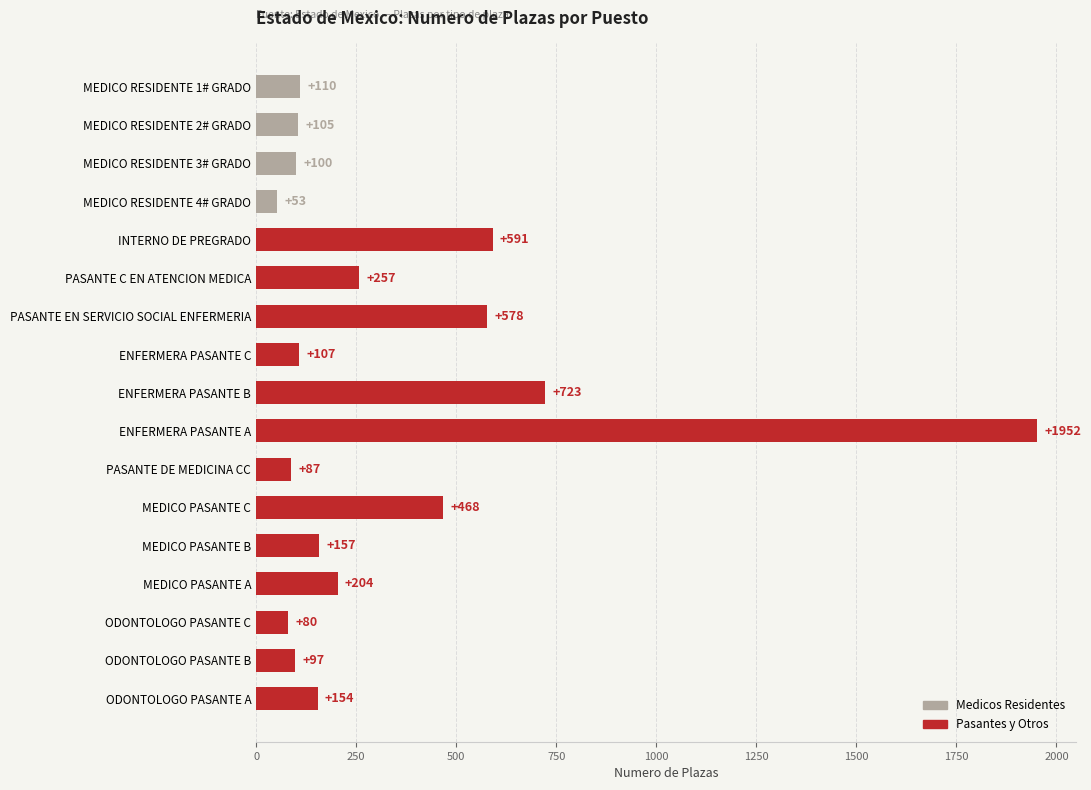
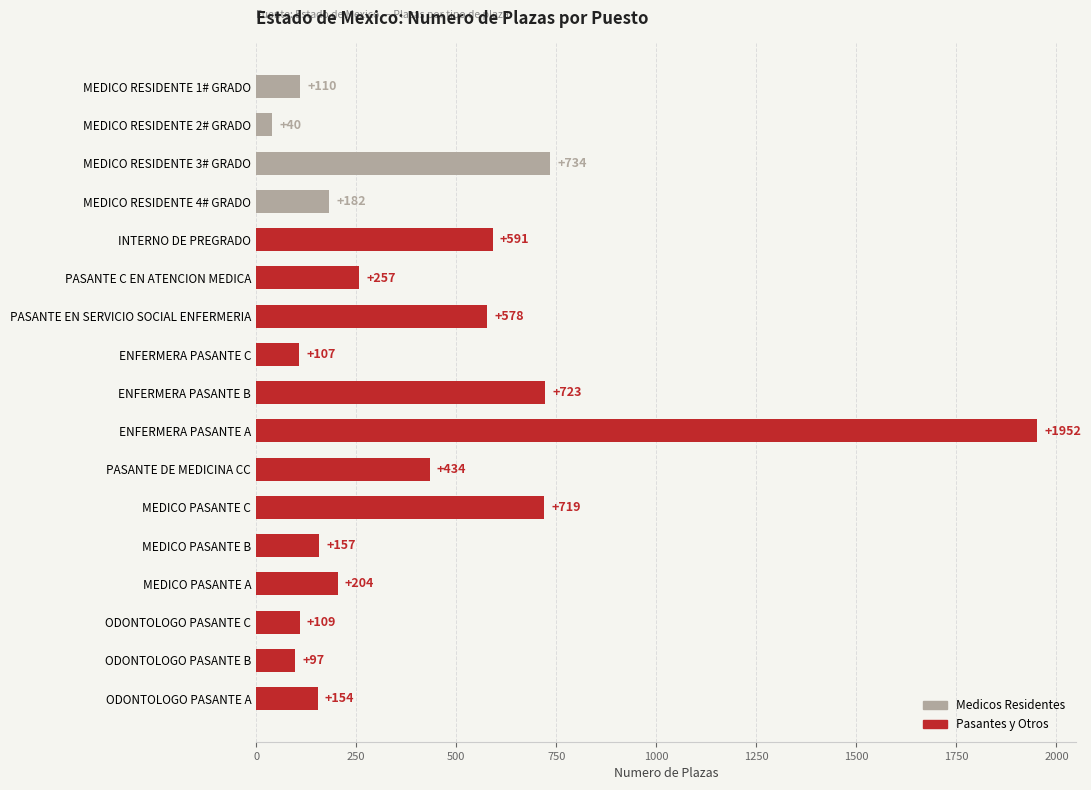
MEDICO RESIDENTE 2# GRADO: +105 -> +40
MEDICO RESIDENTE 3# GRADO: +100 -> +734
MEDICO RESIDENTE 4# GRADO: +53 -> +182
PASANTE DE MEDICINA CC: +87 -> +434
MEDICO PASANTE C: +468 -> +719
ODONTOLOGO PASANTE C: +80 -> +109
